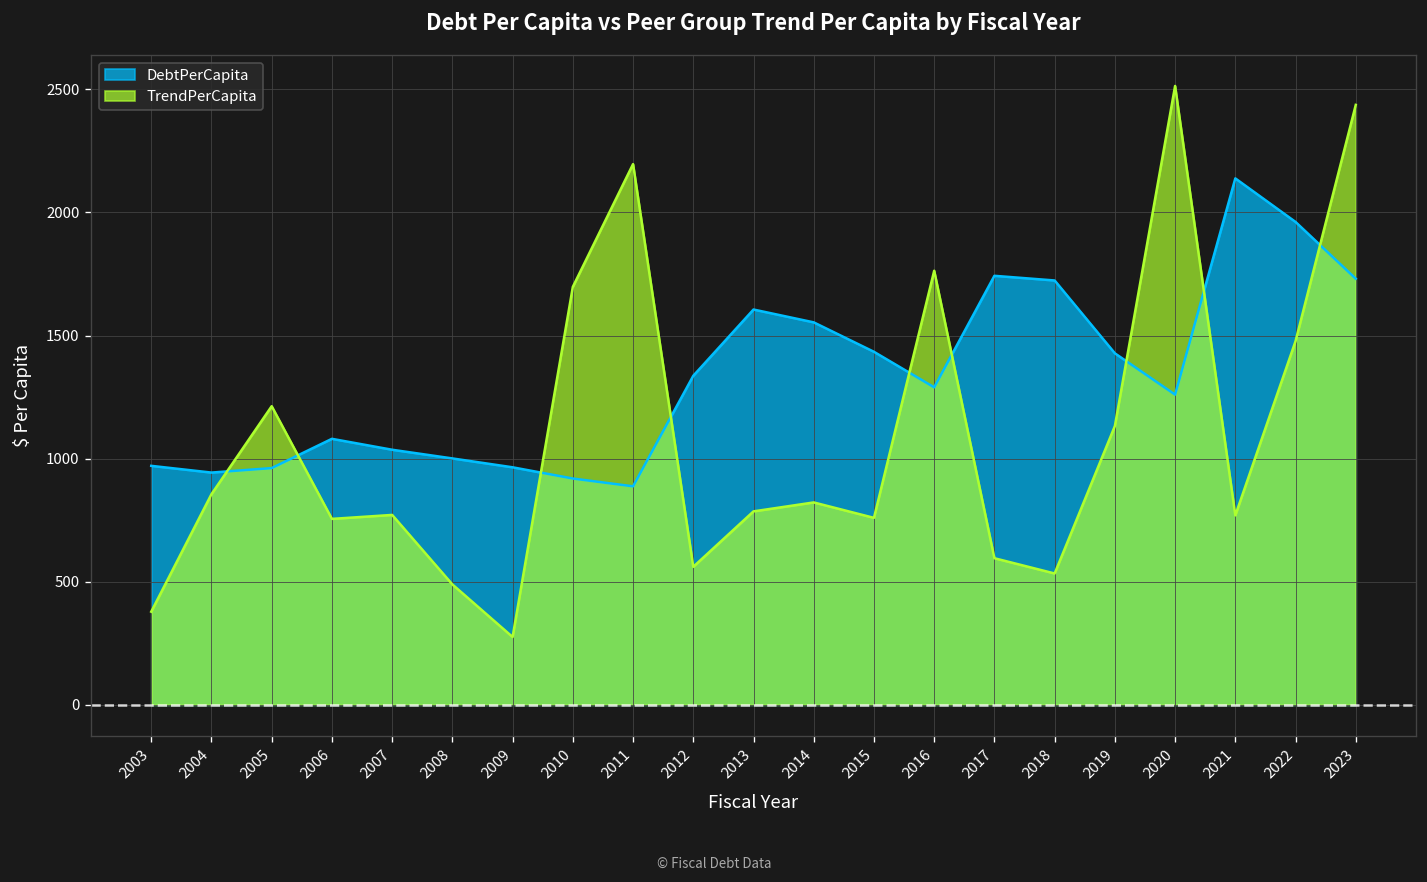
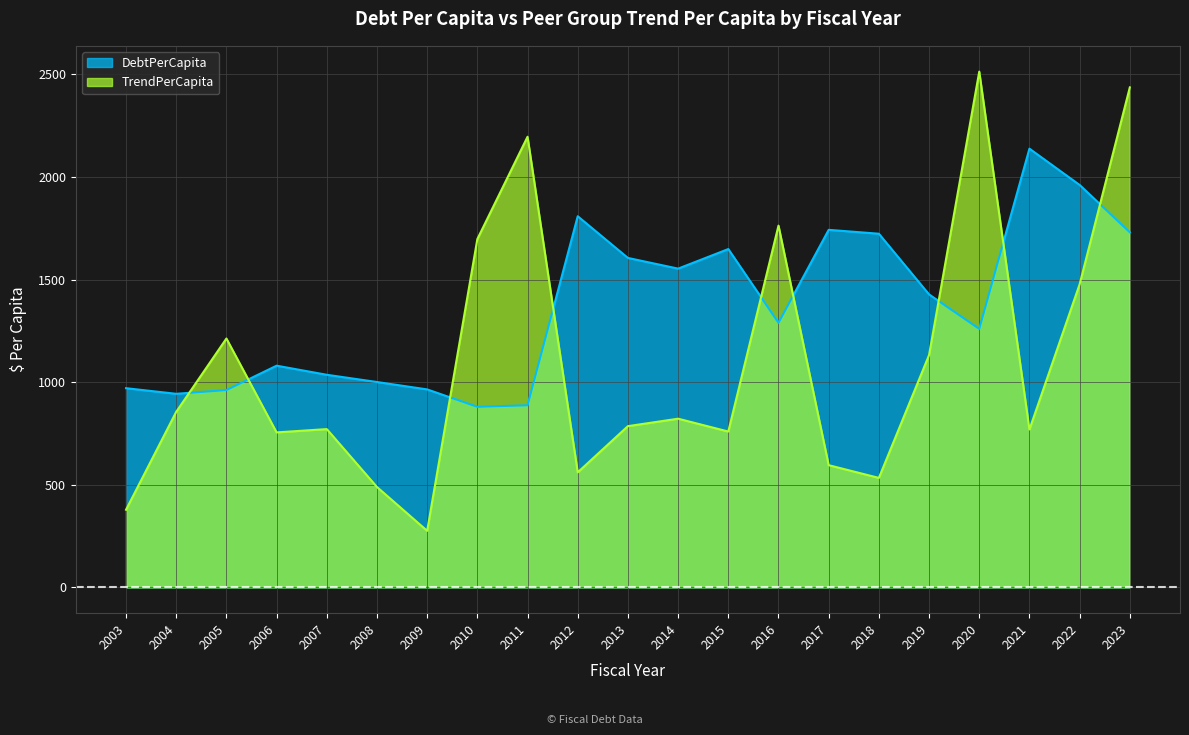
DebtPerCapita, 2010: 920 -> 880
DebtPerCapita, 2012: 1340 -> 1810
DebtPerCapita, 2015: 1430 -> 1650
